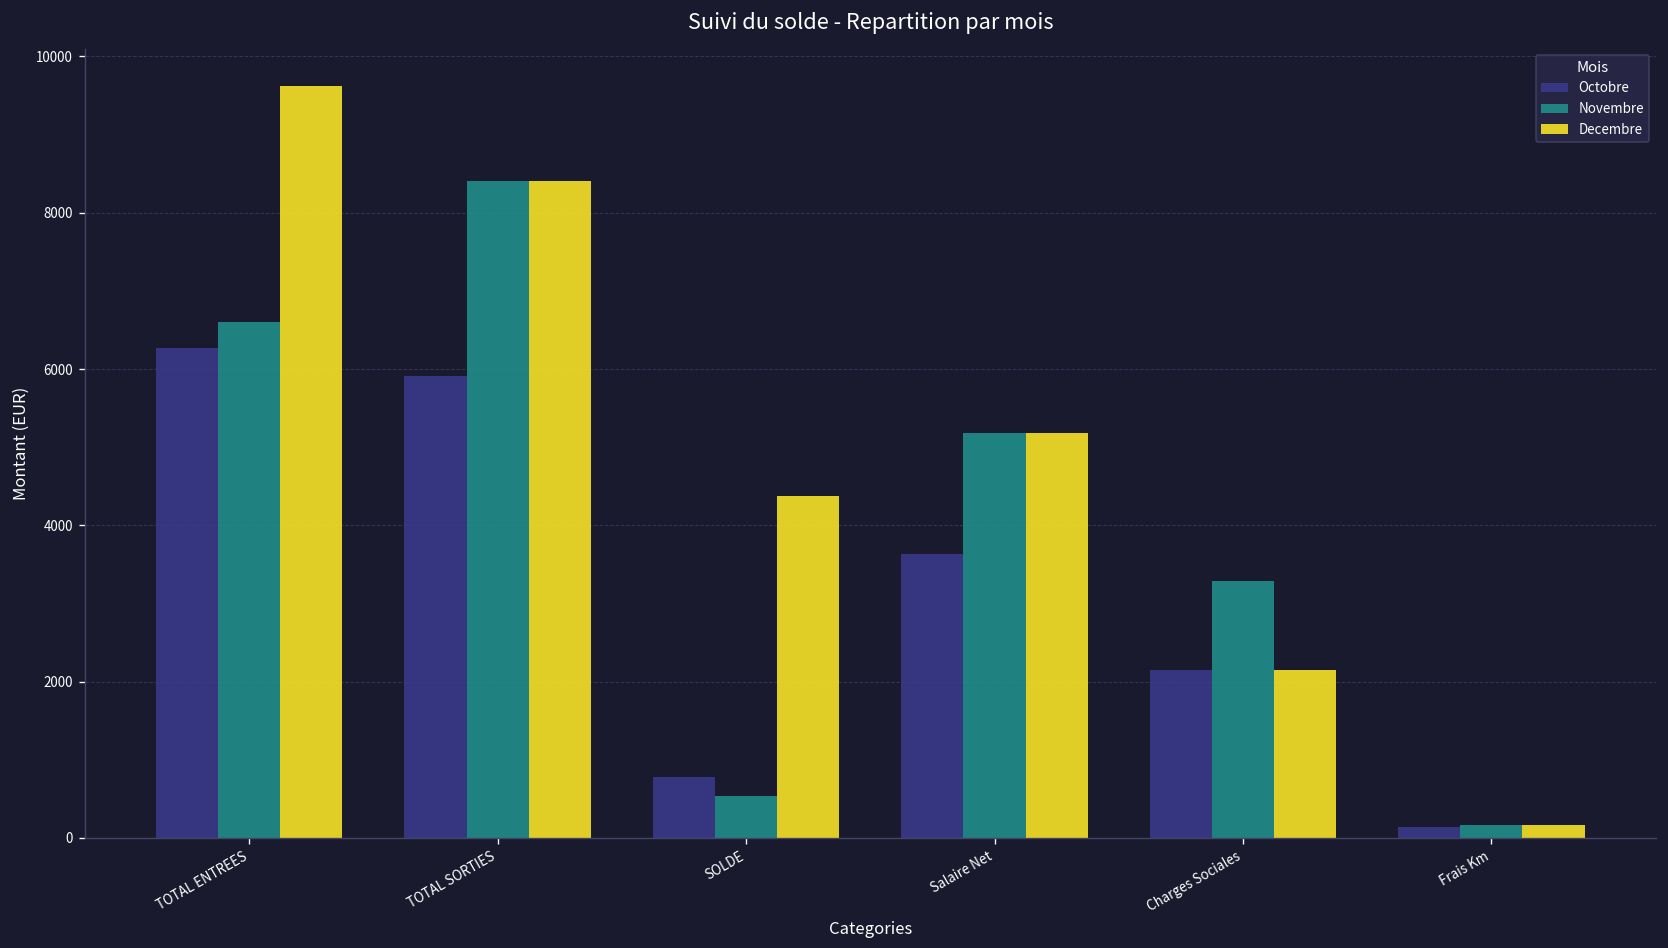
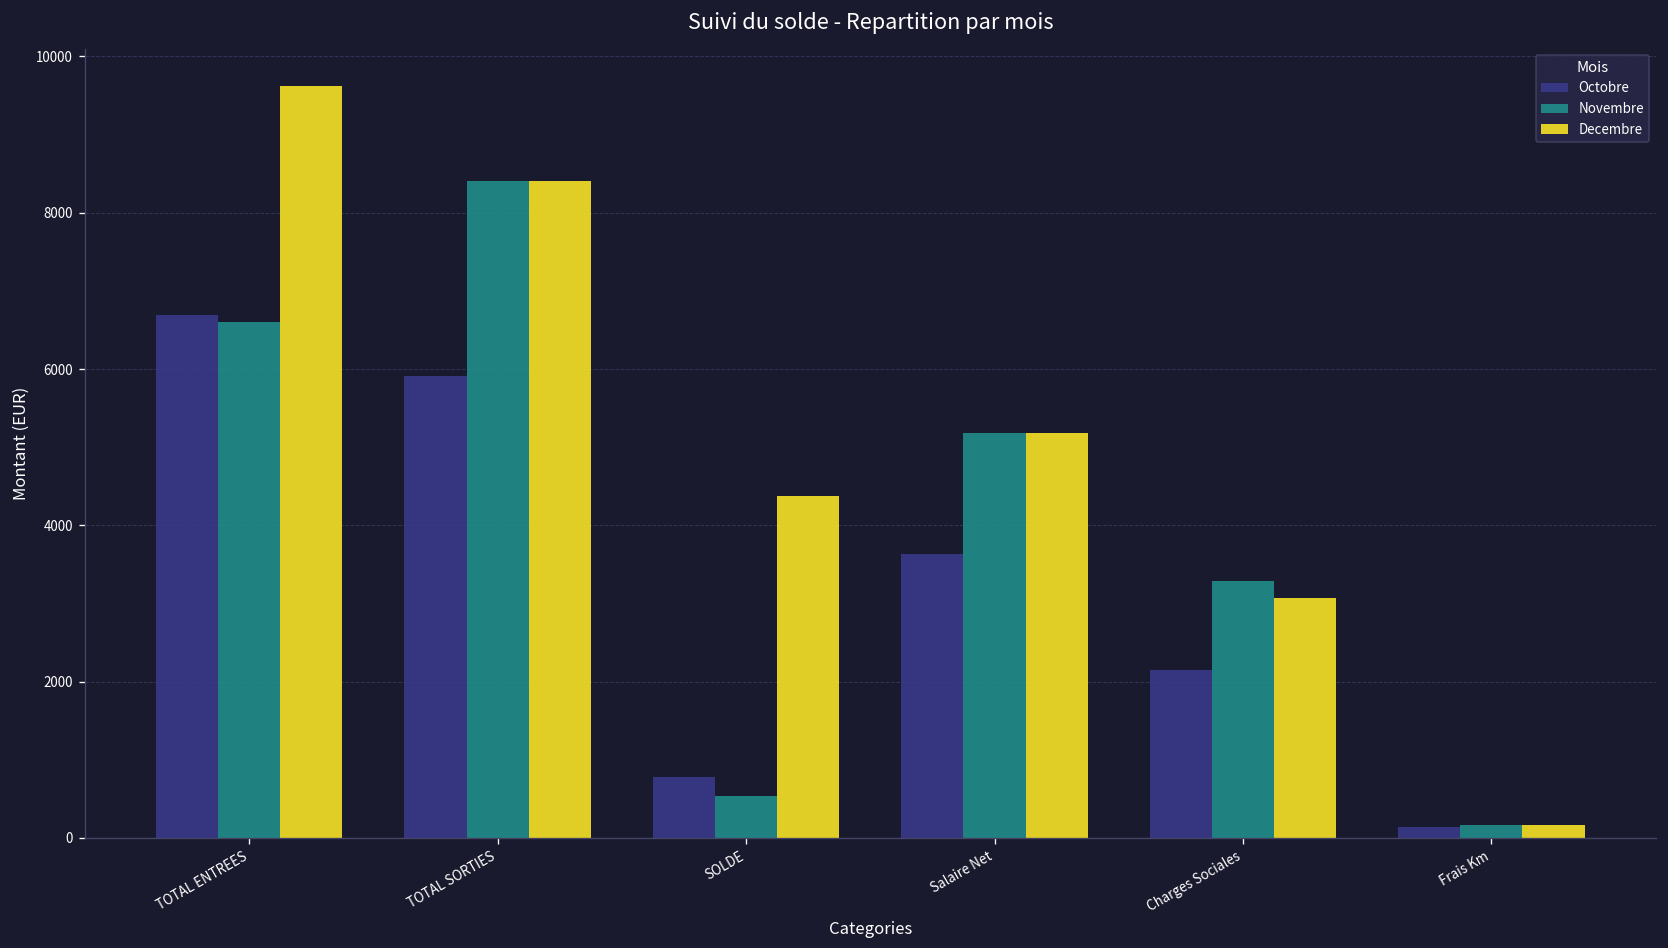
Octobre, TOTAL ENTREES: 6300 -> 6700
Decembre, Charges Sociales: 2100 -> 3100
